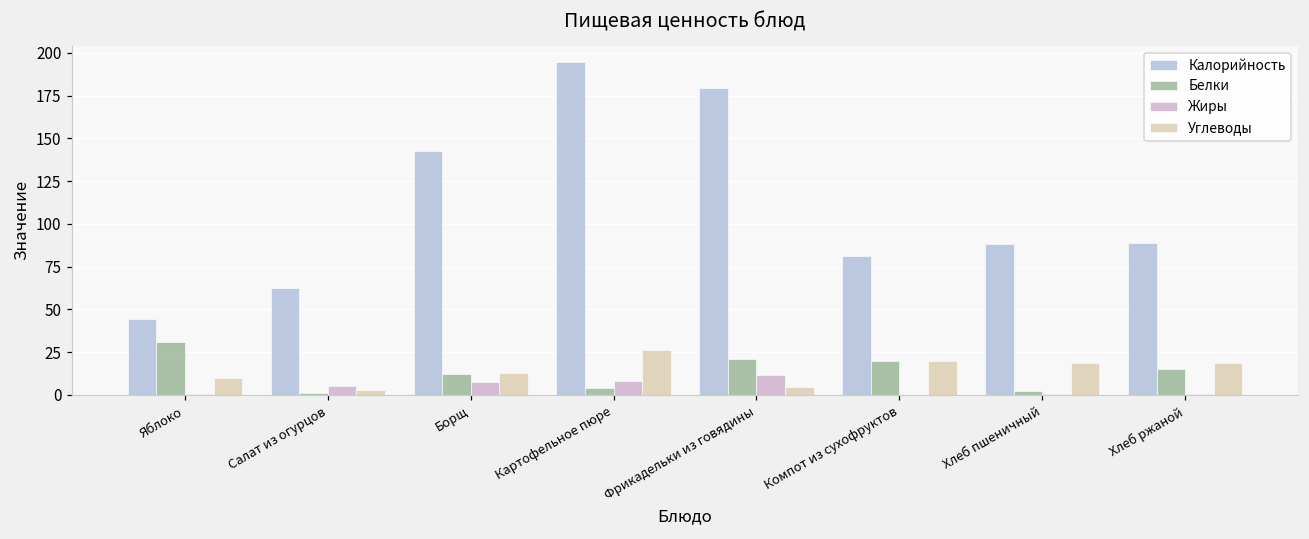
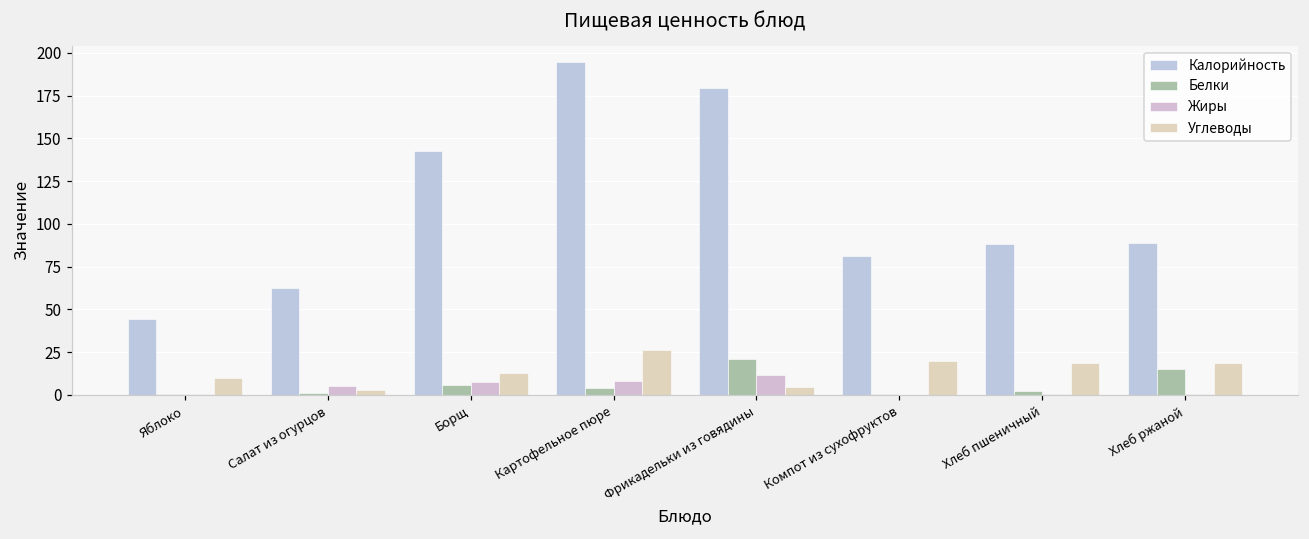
Белки, Яблоко: 31 -> 0
Белки, Борщ: 12 -> 6
Белки, Компот из сухофруктов: 20 -> 1
